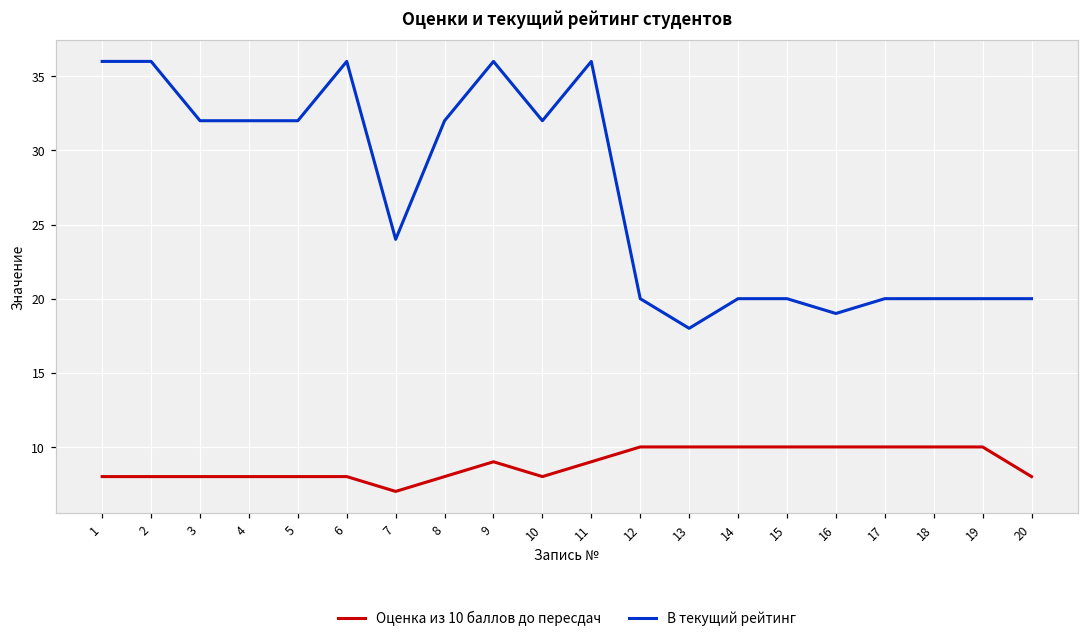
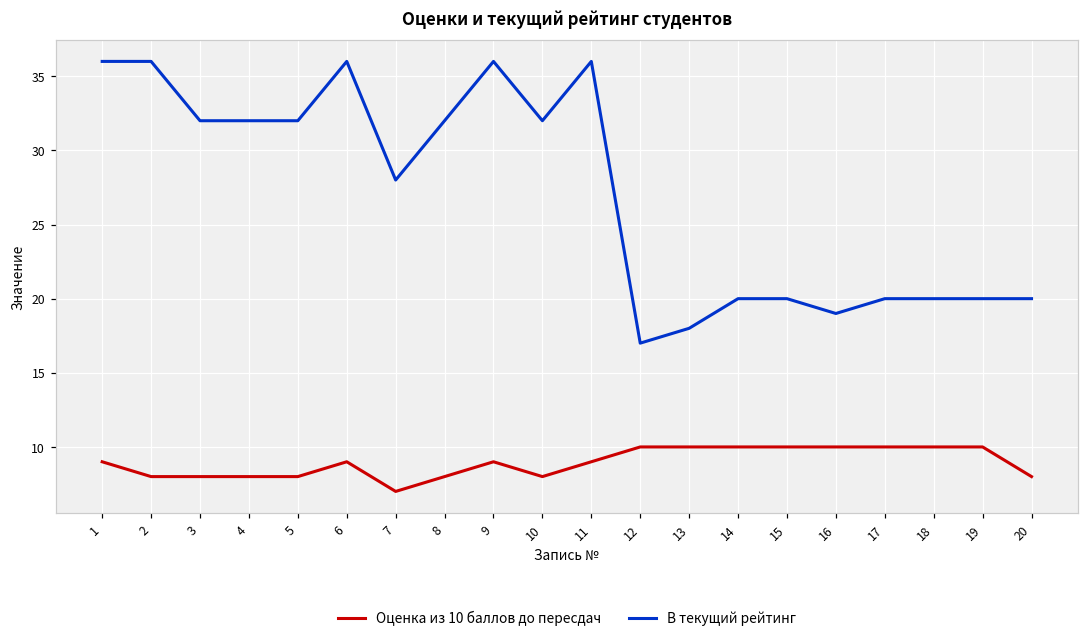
Оценка из 10 баллов до пересдач, 1: 8 -> 9
Оценка из 10 баллов до пересдач, 6: 8 -> 9
В текущий рейтинг, 7: 24 -> 28
В текущий рейтинг, 12: 20 -> 17
